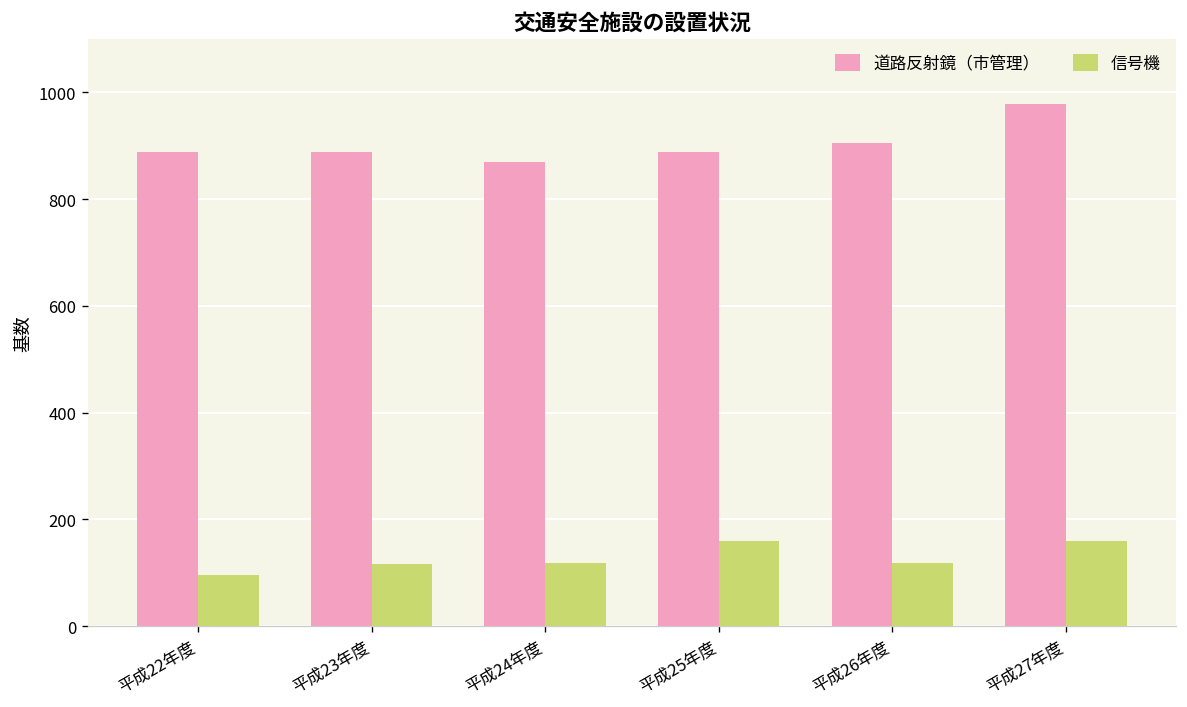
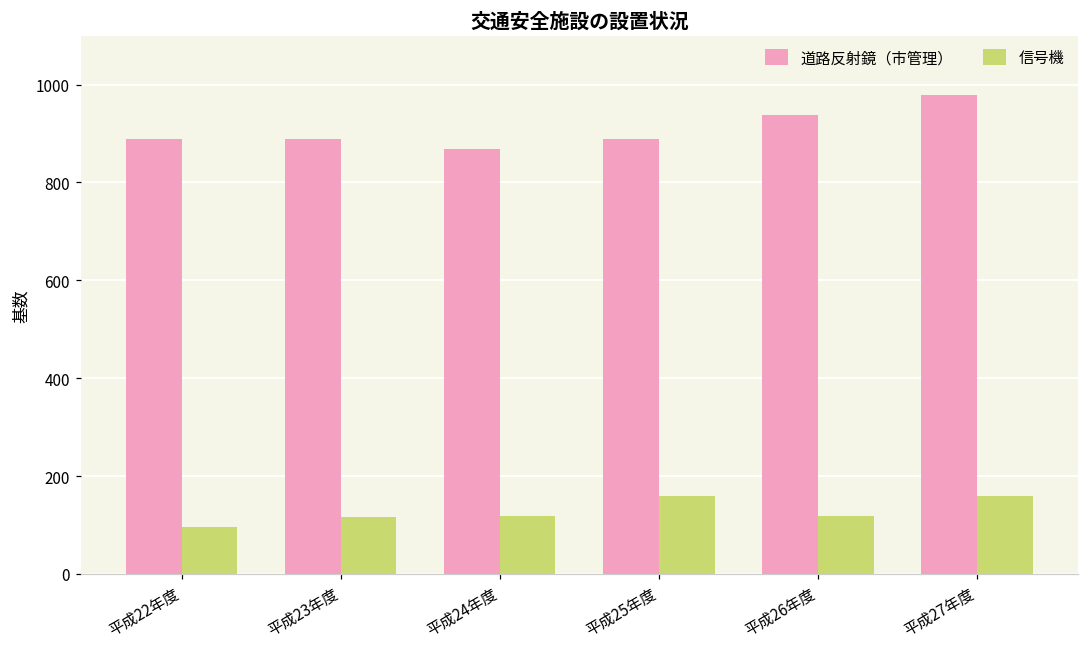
道路反射鏡（市管理）, 平成26年度: 910 -> 940
